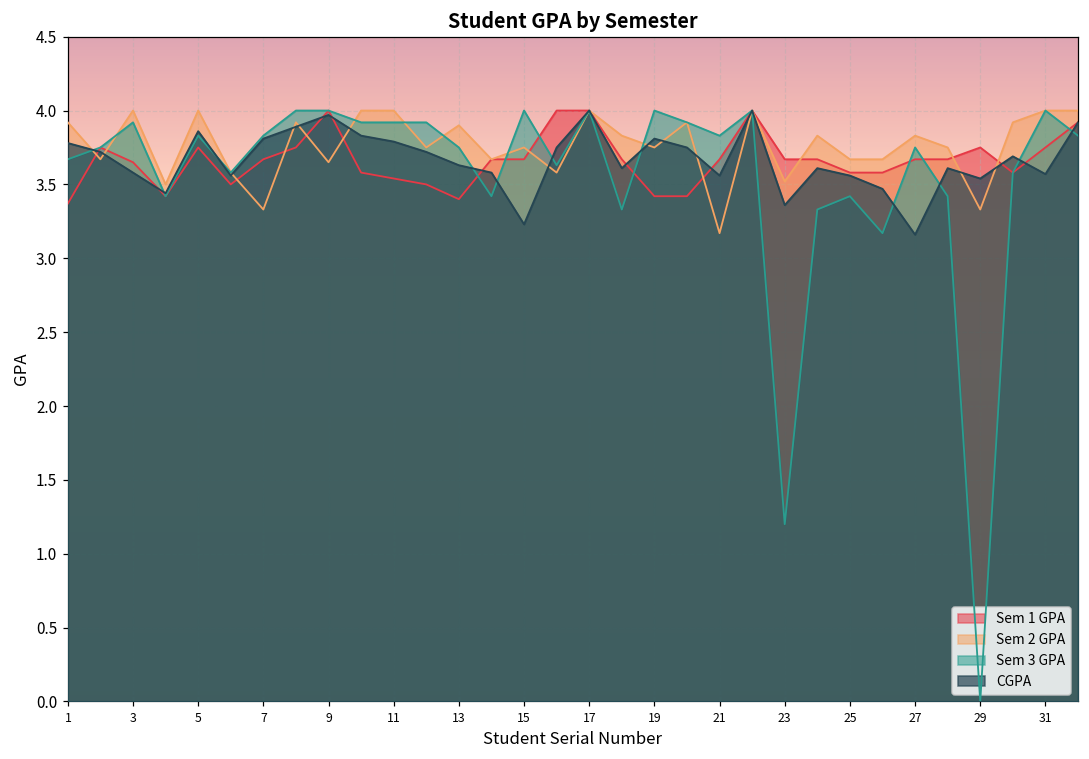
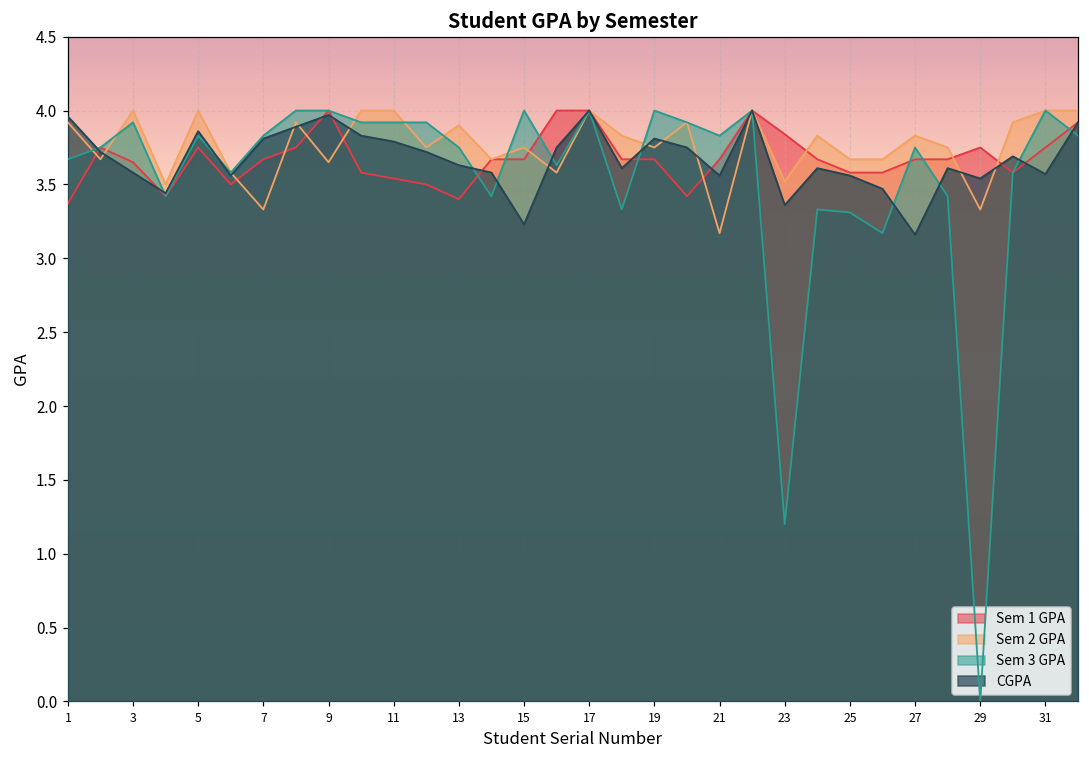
CGPA, 1: 3.78 -> 3.96
Sem 1 GPA, 19: 3.42 -> 3.67
Sem 1 GPA, 23: 3.67 -> 3.84
Sem 3 GPA, 25: 3.42 -> 3.31
